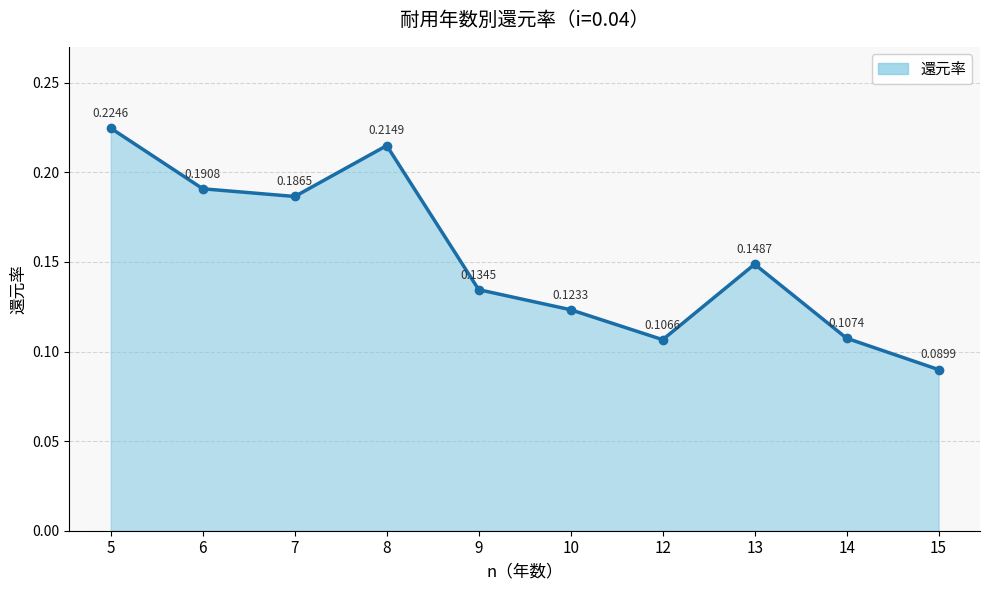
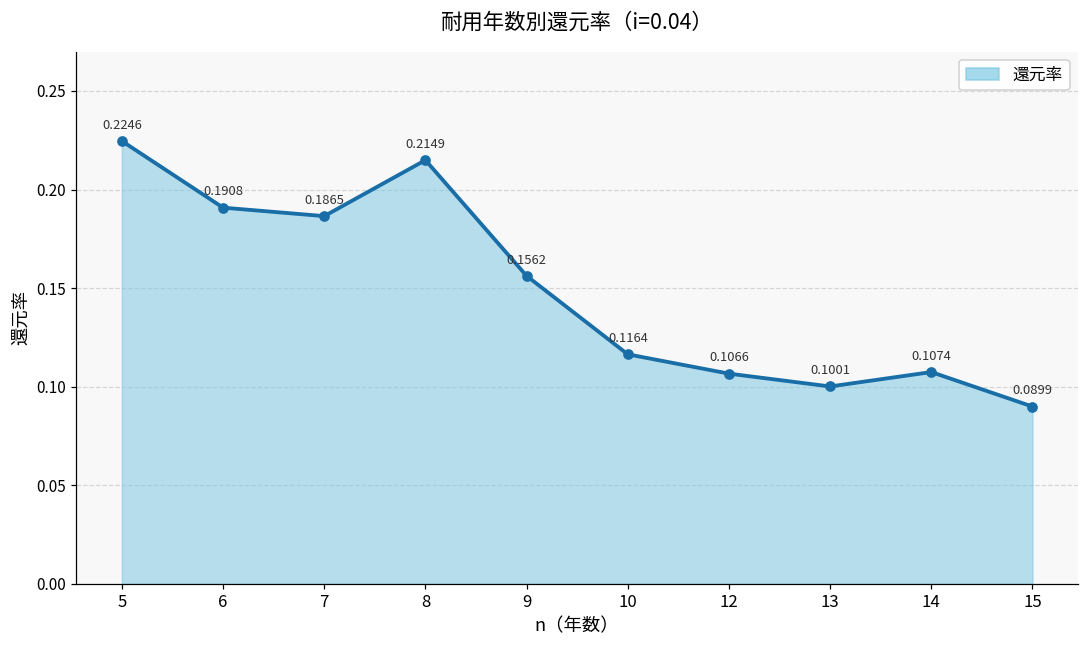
9: 0.1345 -> 0.1562
10: 0.1233 -> 0.1164
13: 0.1487 -> 0.1001
